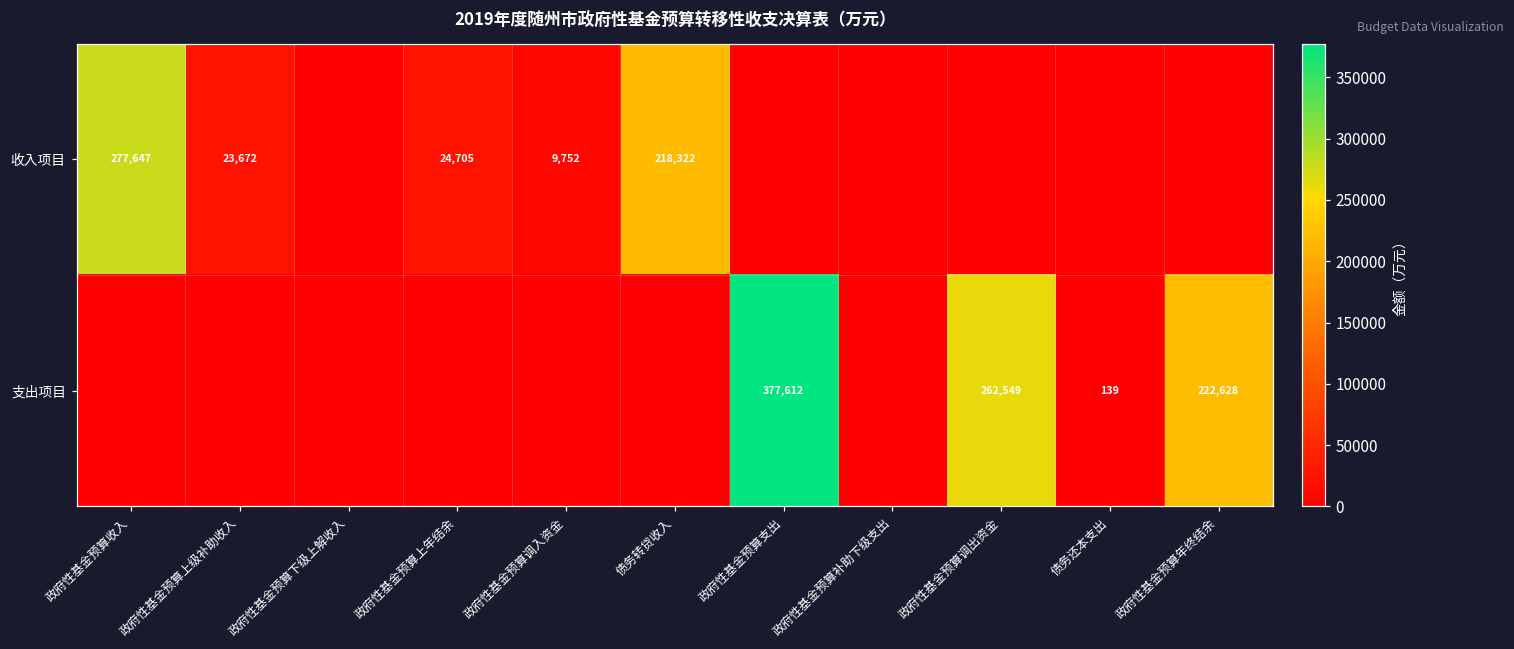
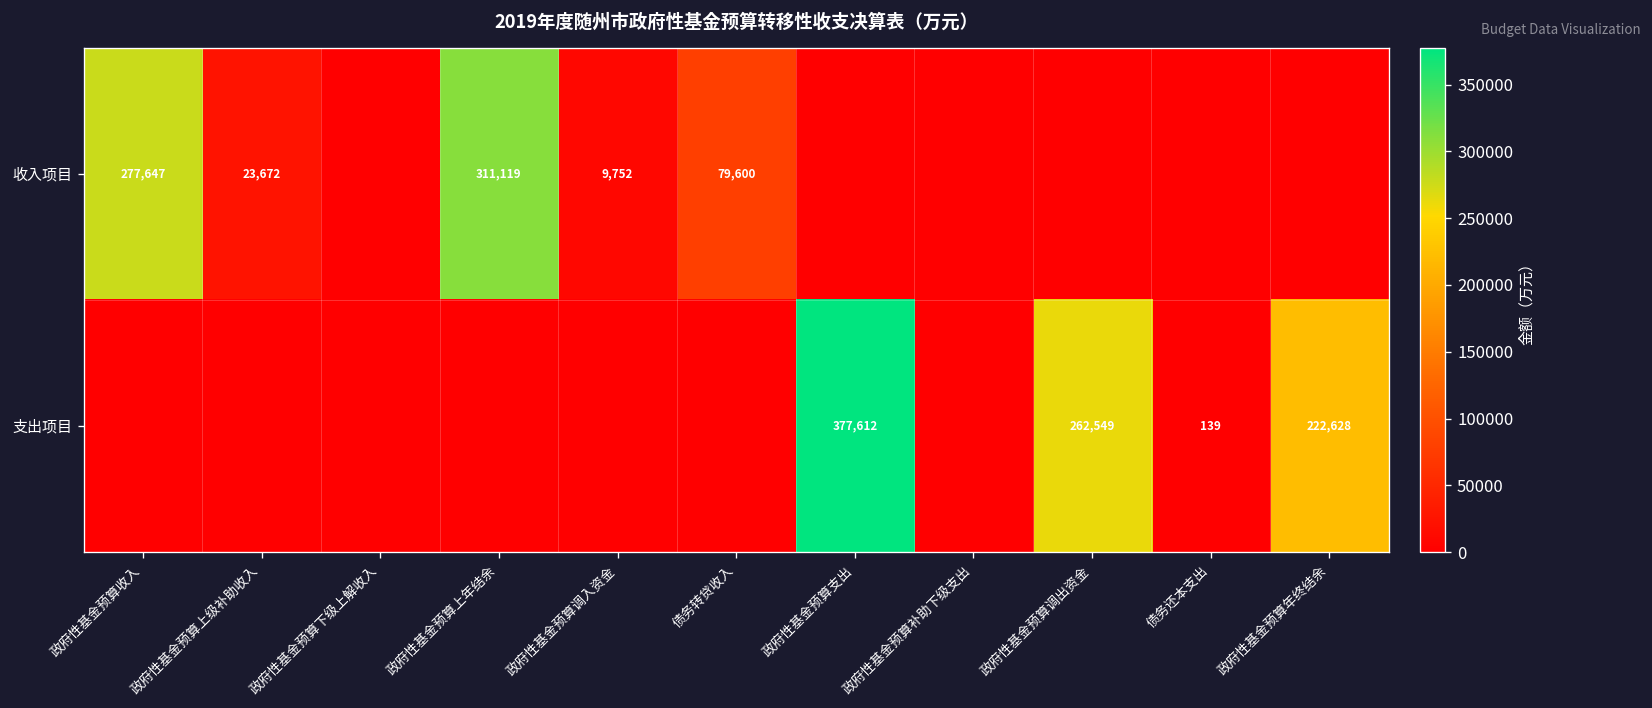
收入项目, 政府性基金预算上年结余: 24,705 -> 311,119
收入项目, 债务转贷收入: 218,322 -> 79,600
